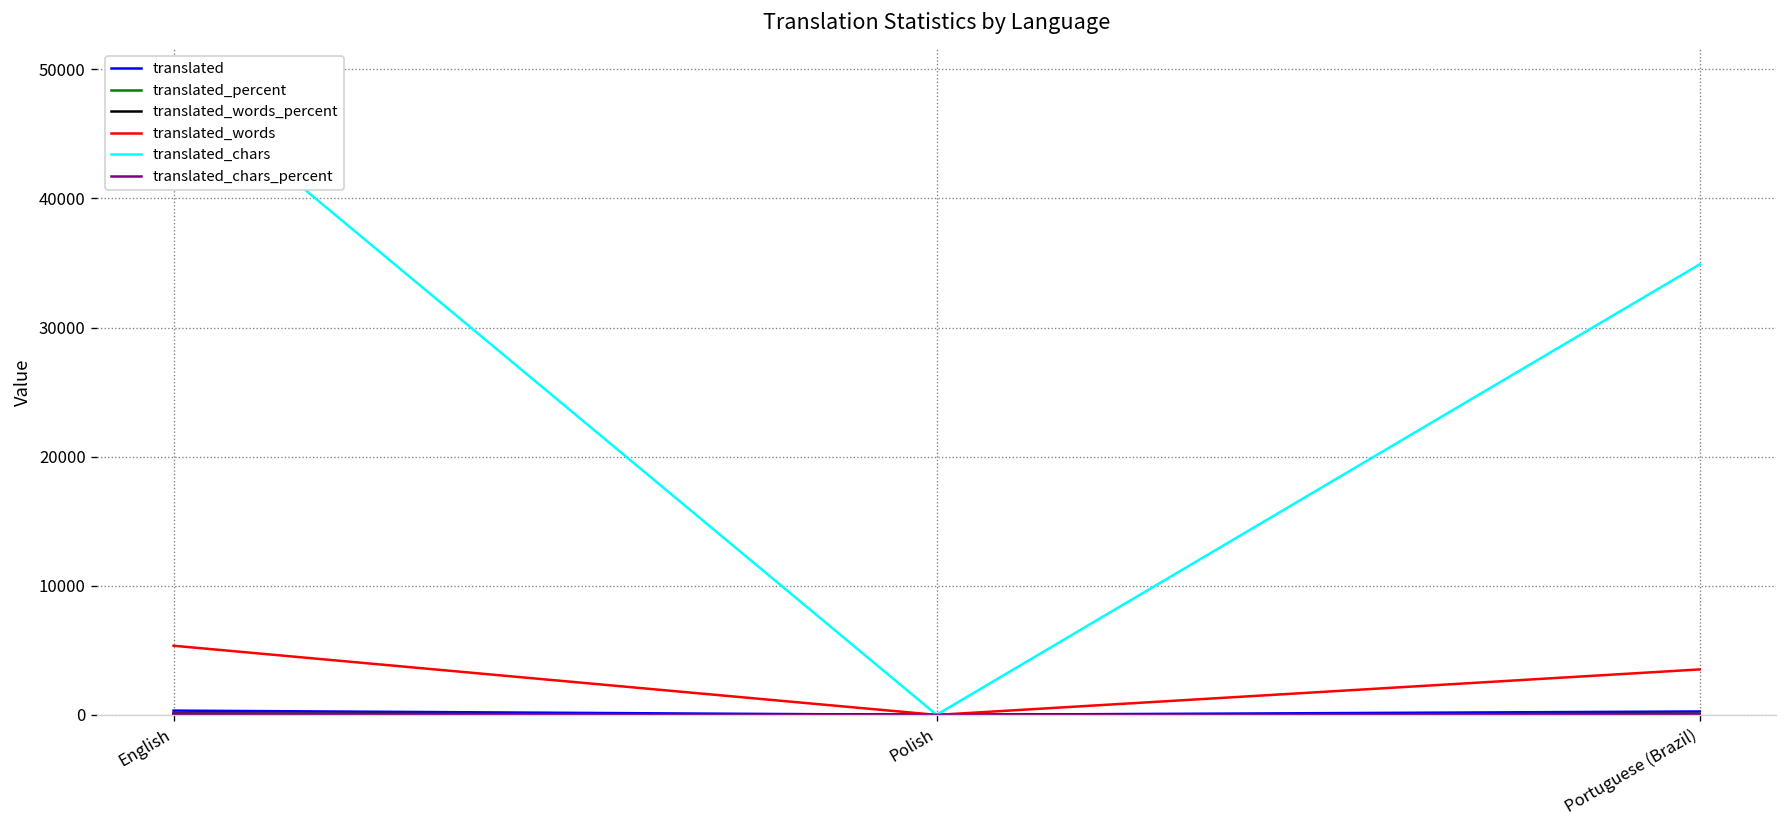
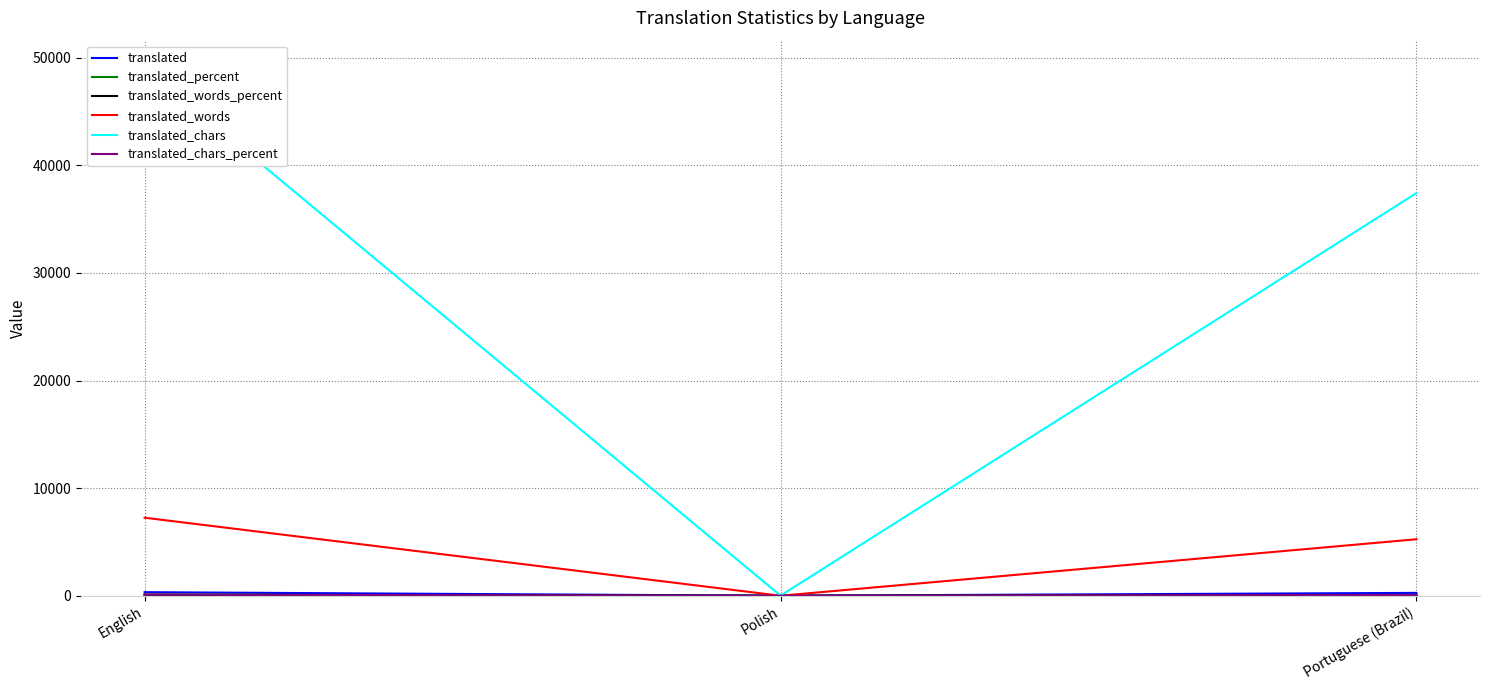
translated_words, English: 5400 -> 7300
translated_words, Portuguese (Brazil): 3500 -> 5300
translated_chars, Portuguese (Brazil): 34900 -> 37400
